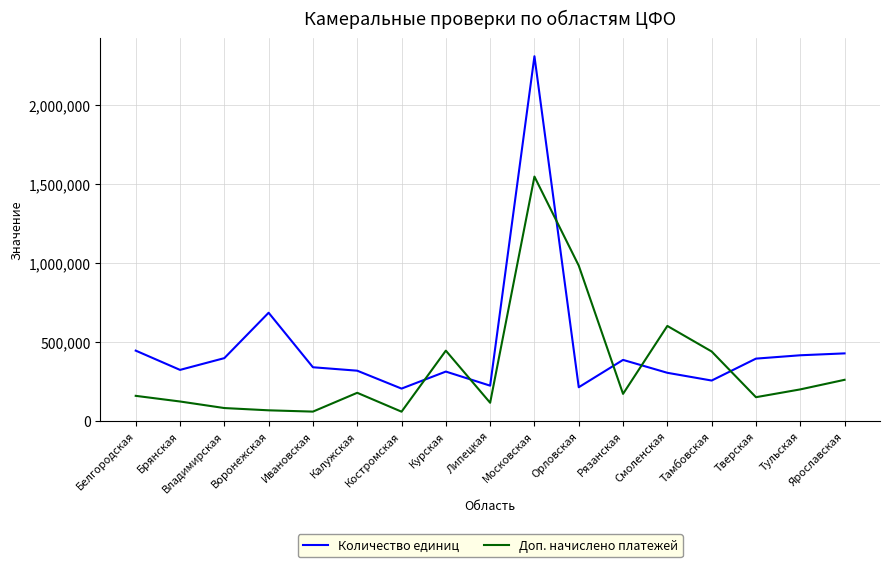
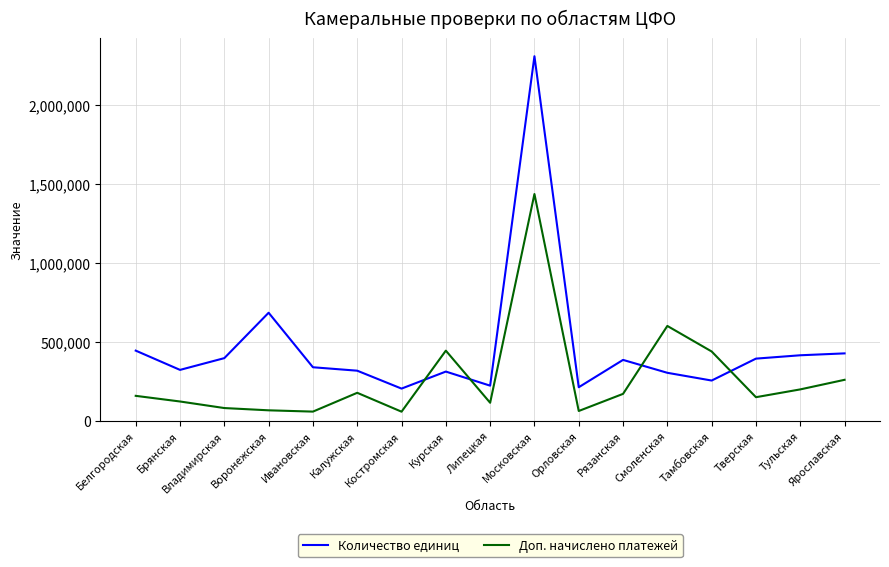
Доп. начислено платежей, Московская: 1,550,000 -> 1,440,000
Доп. начислено платежей, Орловская: 980,000 -> 60,000
